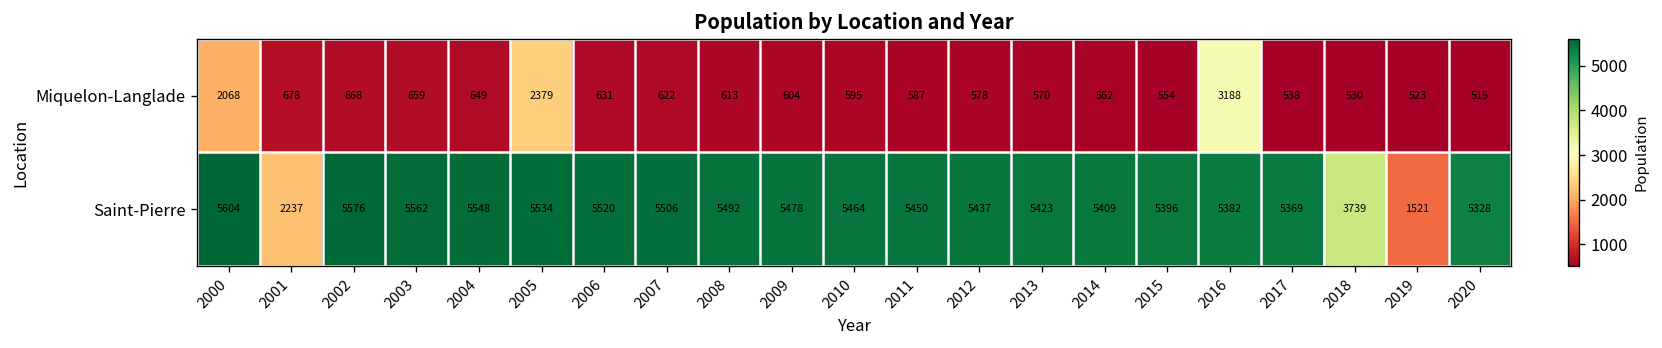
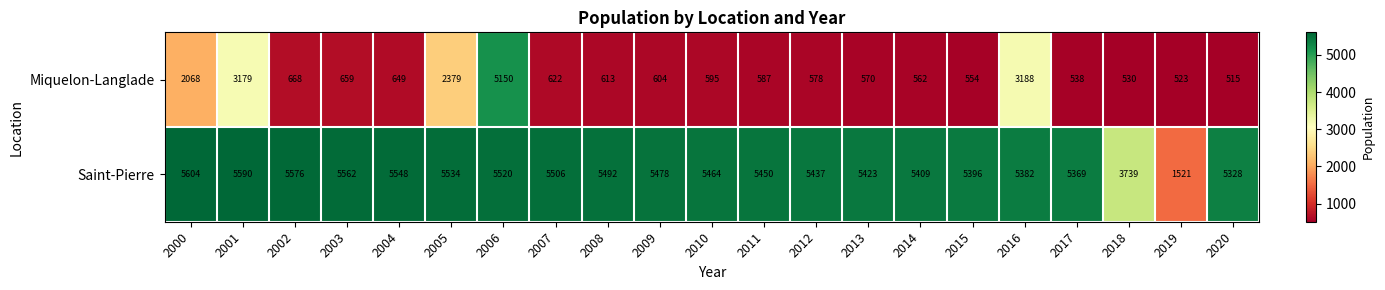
Miquelon-Langlade, 2001: 678 -> 3179
Miquelon-Langlade, 2006: 631 -> 5150
Saint-Pierre, 2001: 2237 -> 5590
